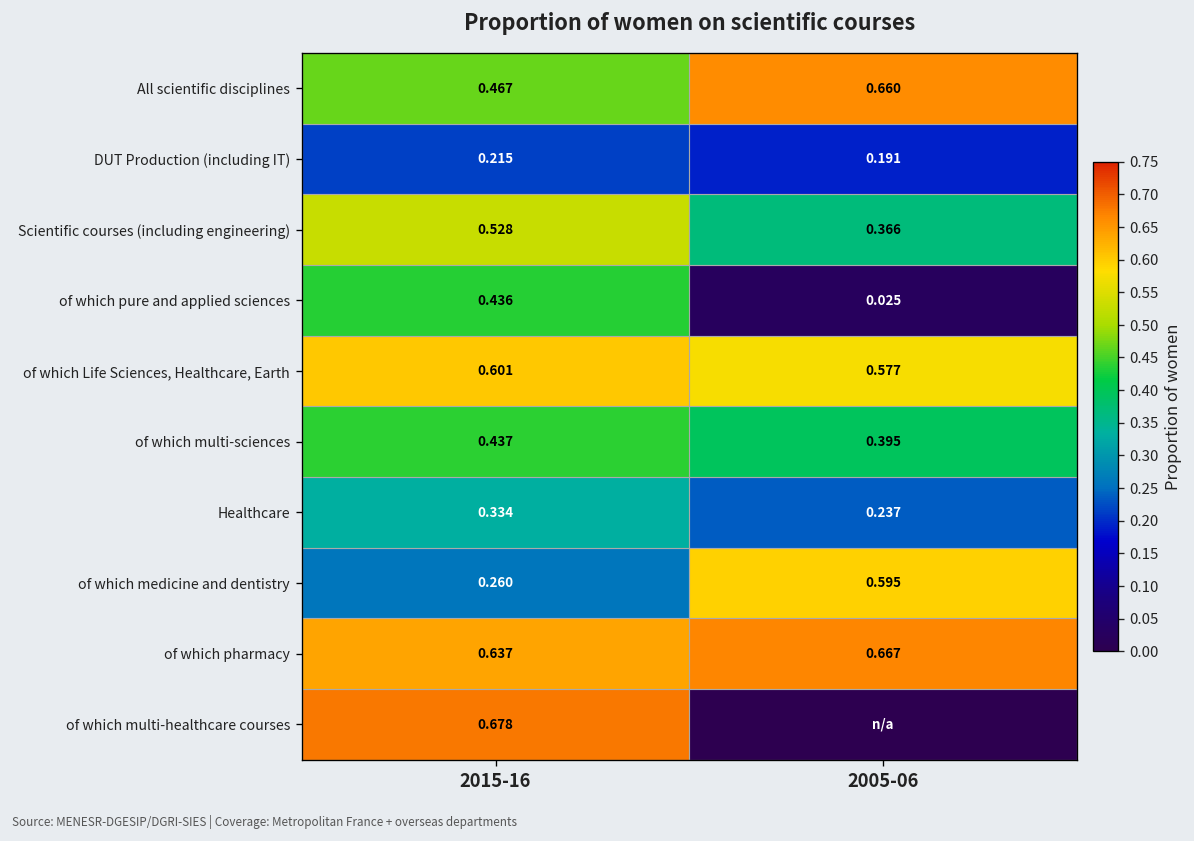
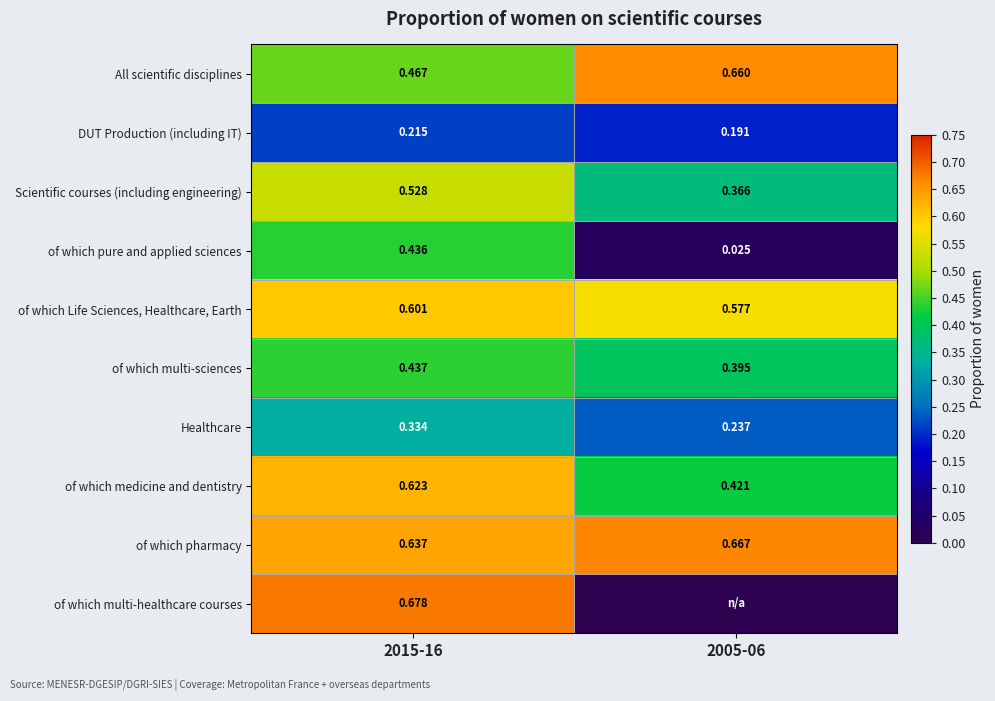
of which medicine and dentistry, 2015-16: 0.260 -> 0.623
of which medicine and dentistry, 2005-06: 0.595 -> 0.421
